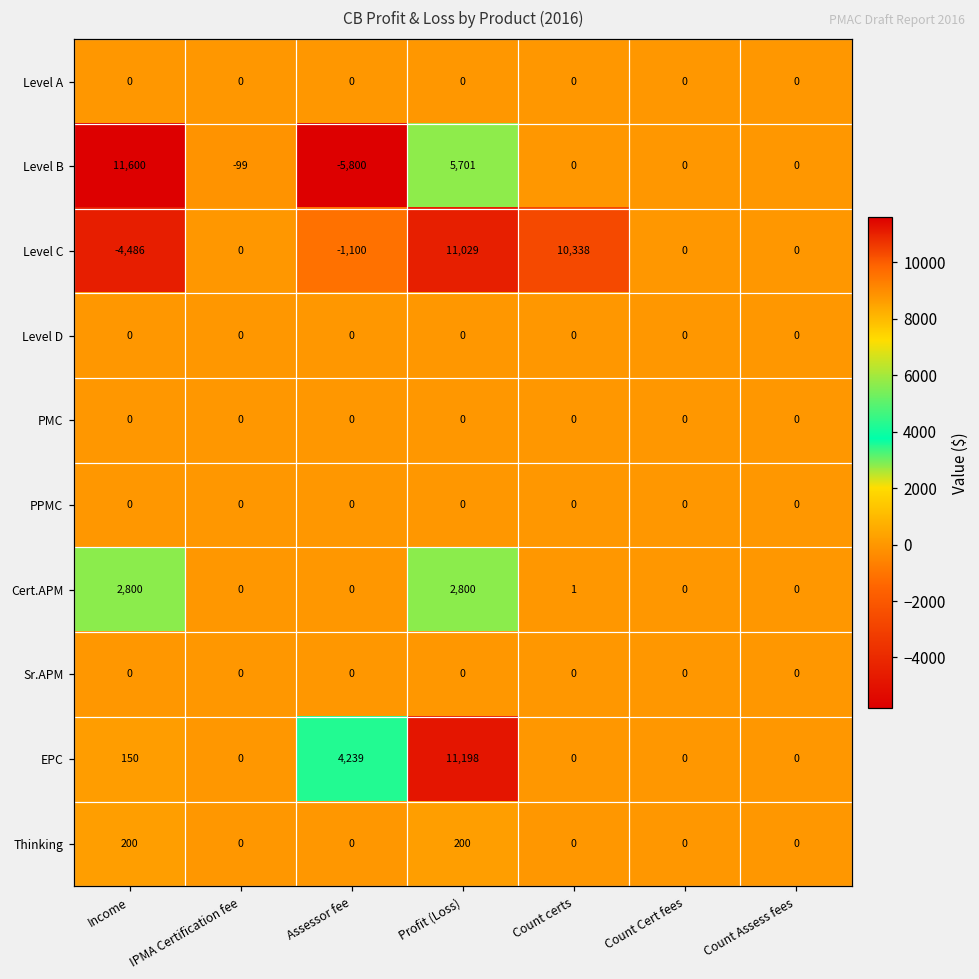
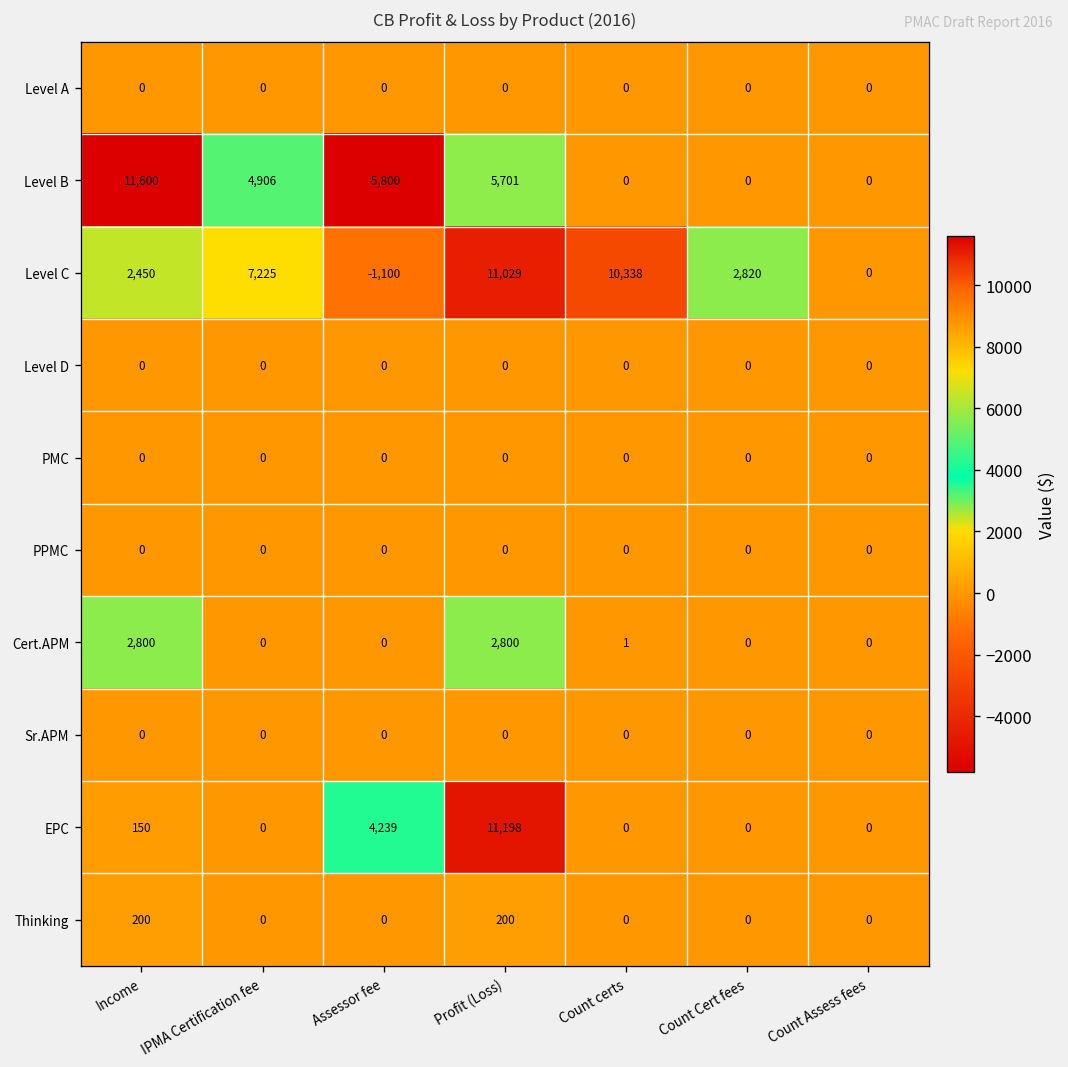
Level B, IPMA Certification fee: -99 -> 4,906
Level C, Income: -4,486 -> 2,450
Level C, IPMA Certification fee: 0 -> 7,225
Level C, Count Cert fees: 0 -> 2,820
